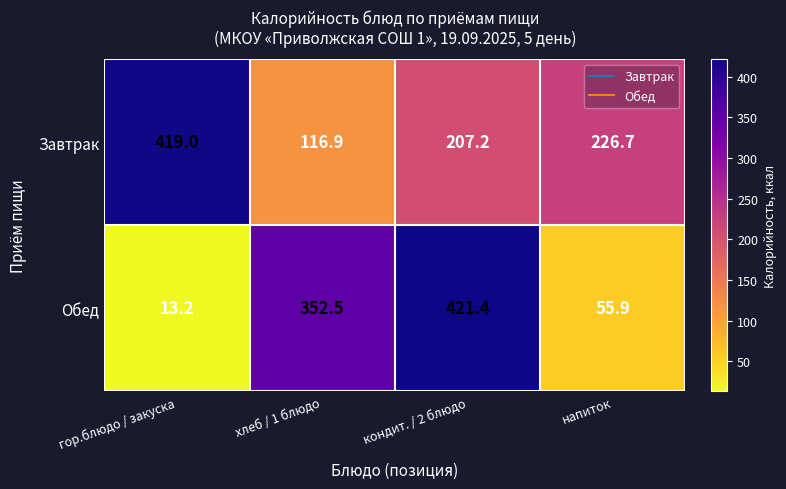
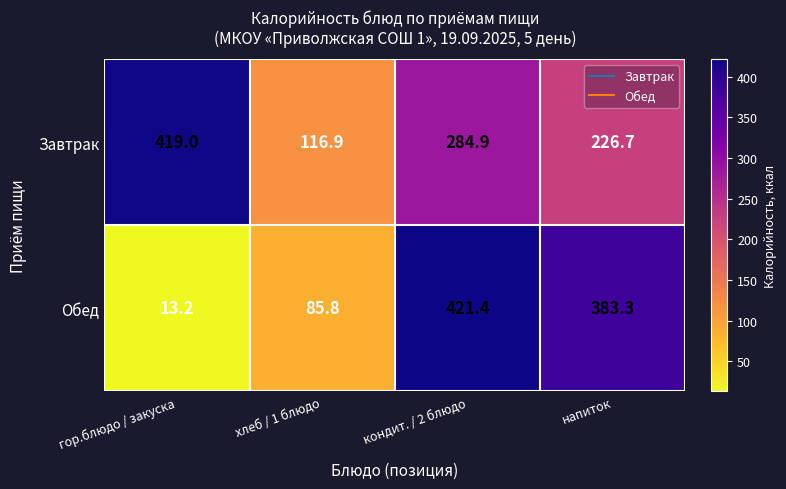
Завтрак, кондит. / 2 блюдо: 207.2 -> 284.9
Обед, хлеб / 1 блюдо: 352.5 -> 85.8
Обед, напиток: 55.9 -> 383.3
